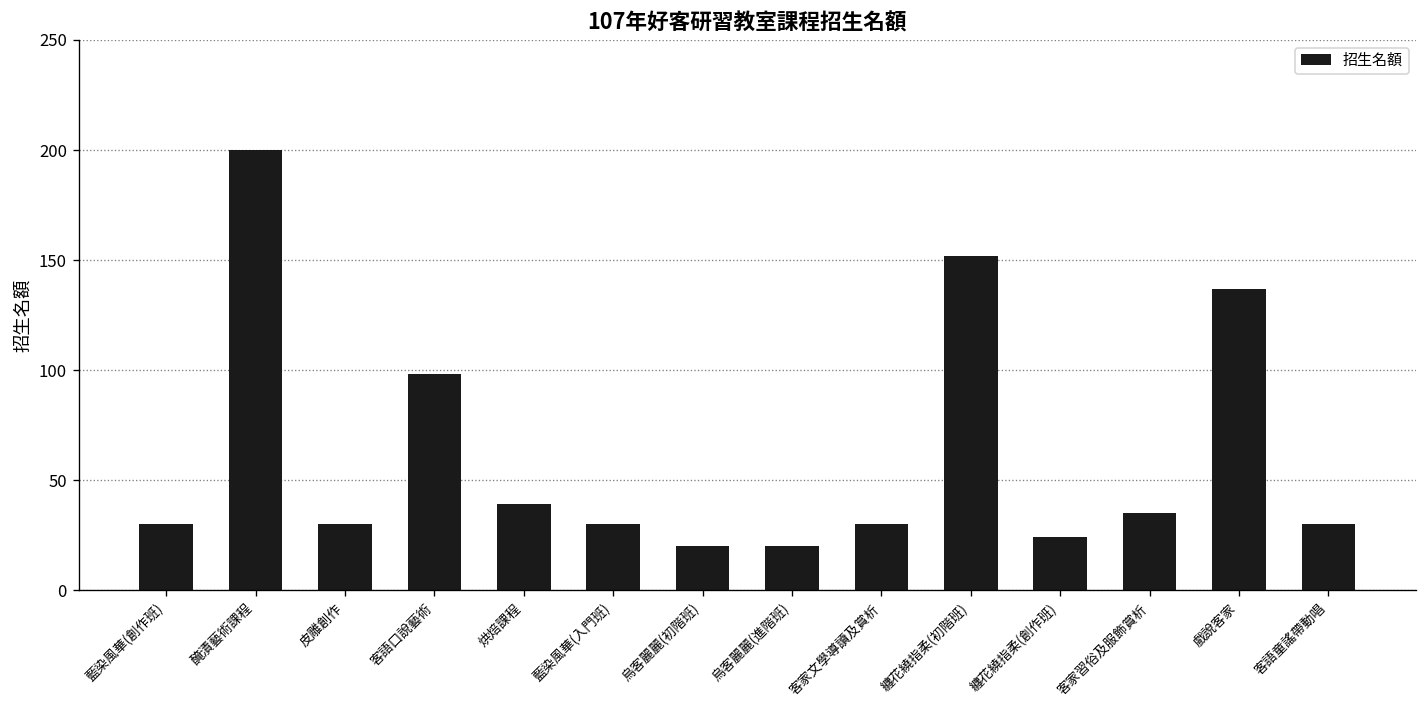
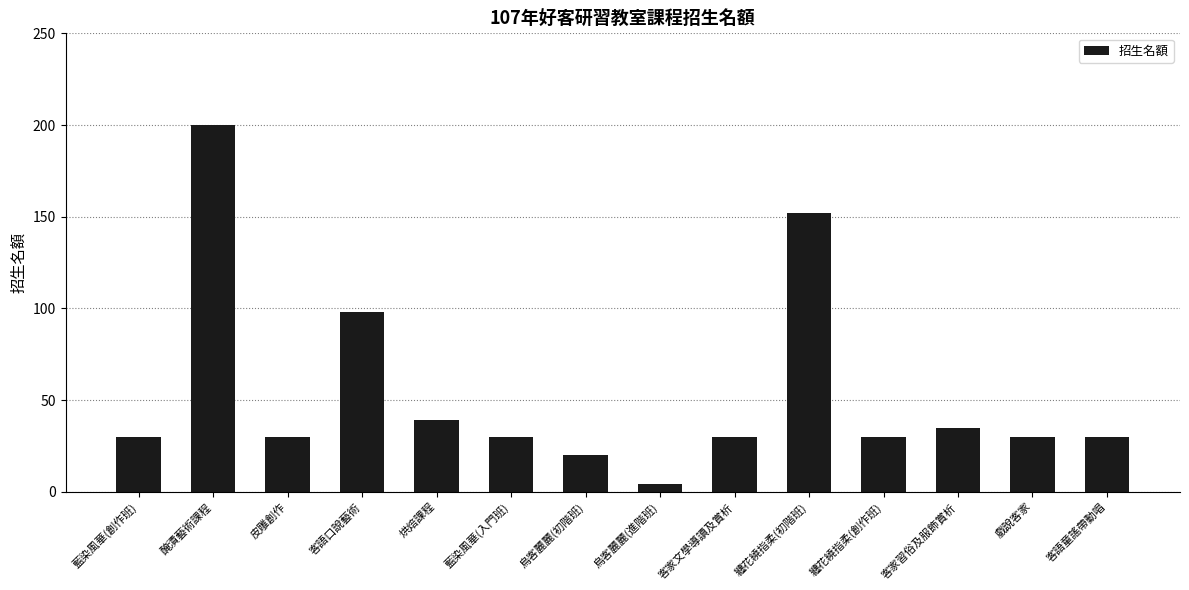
烏客麗麗(進階班): 20 -> 4
纏花繞指柔(創作班): 24 -> 30
戲說客家: 137 -> 30
